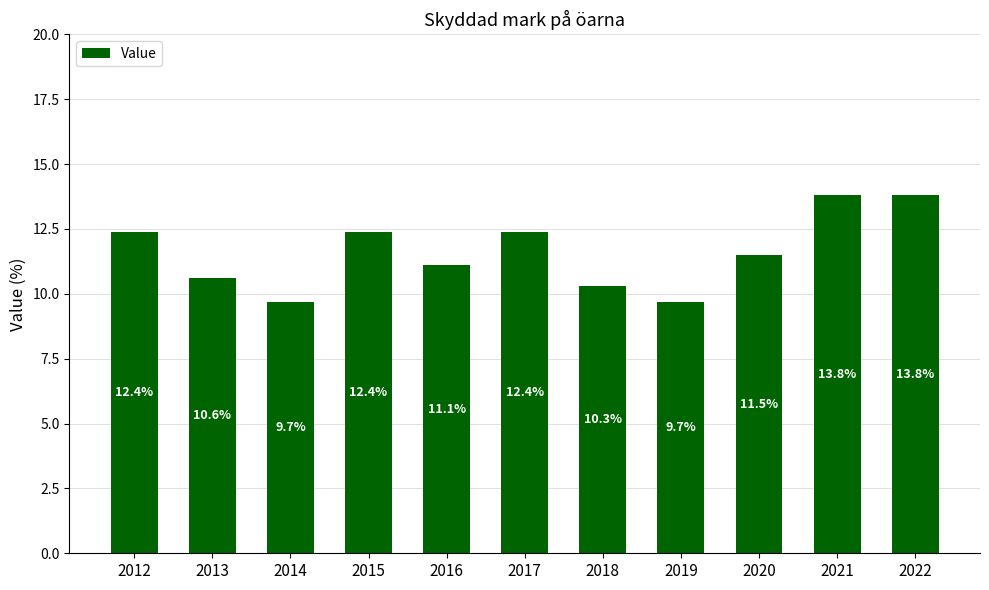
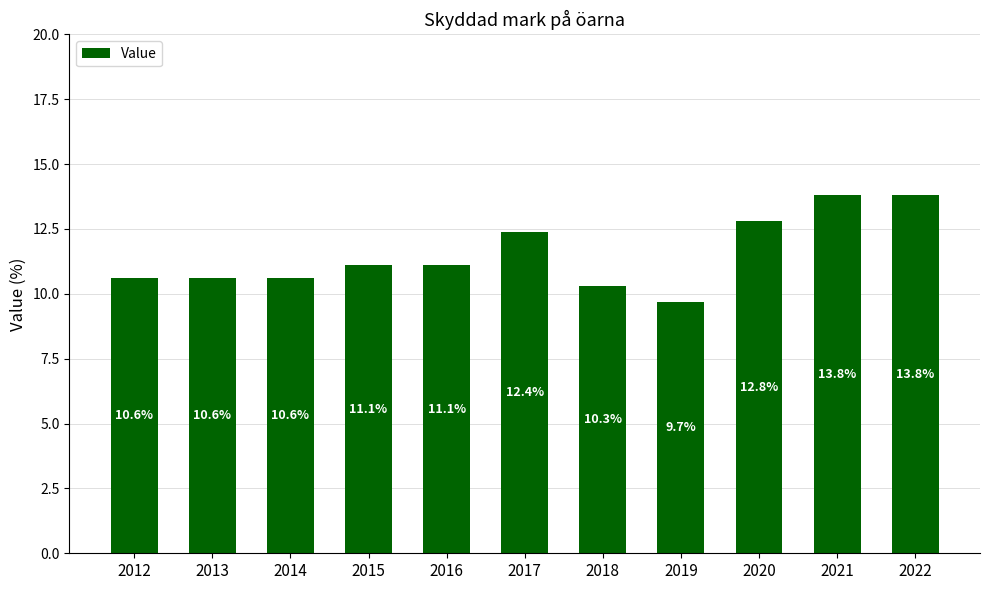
2012: 12.4% -> 10.6%
2014: 9.7% -> 10.6%
2015: 12.4% -> 11.1%
2020: 11.5% -> 12.8%
